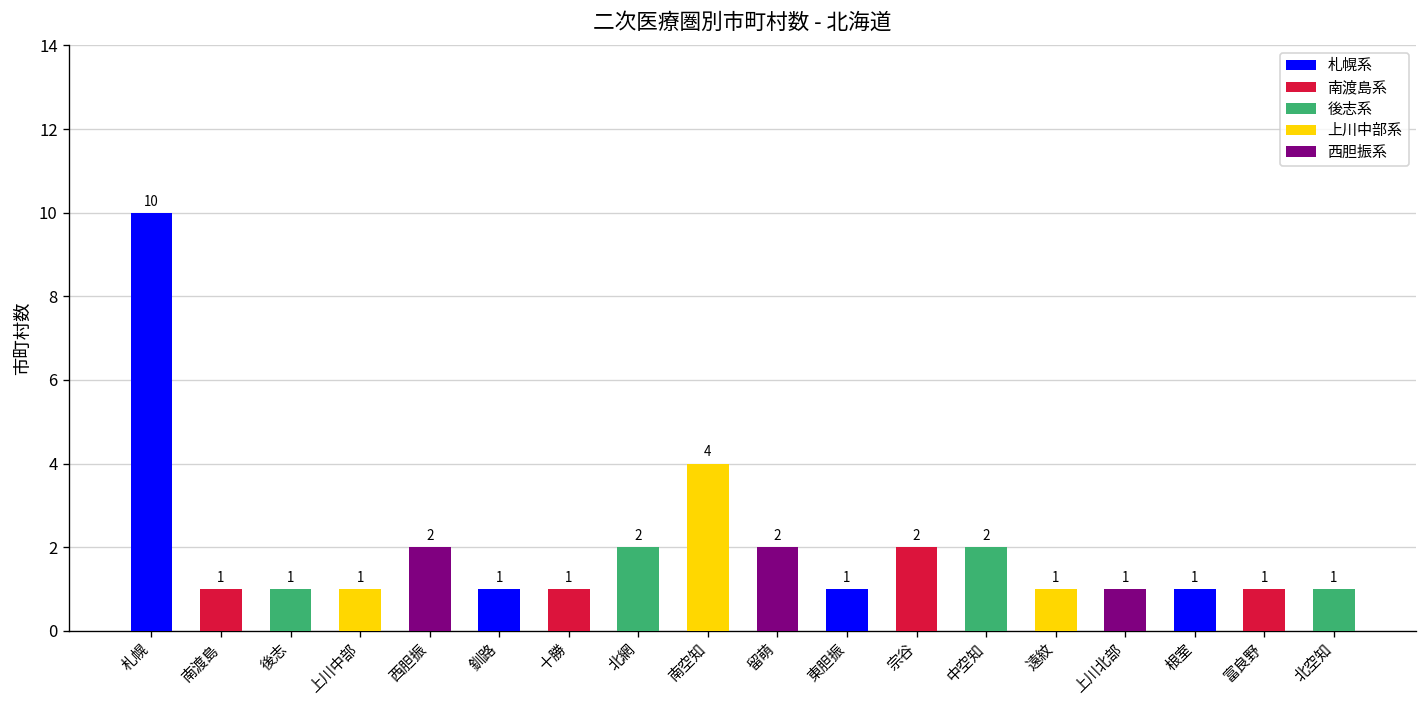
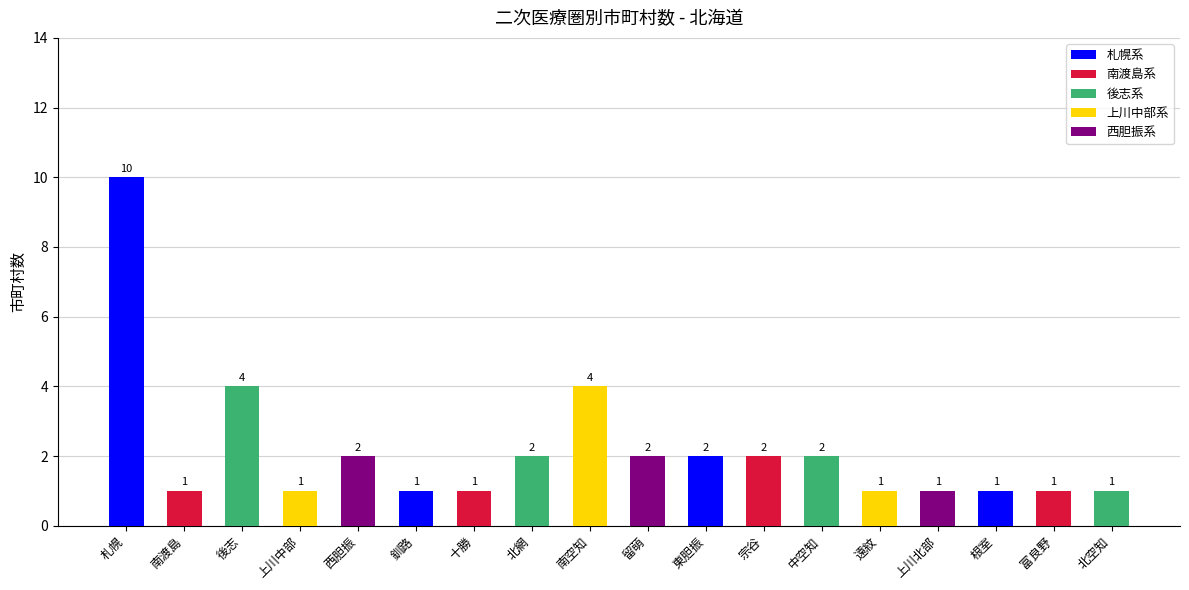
後志: 1 -> 4
東胆振: 1 -> 2
